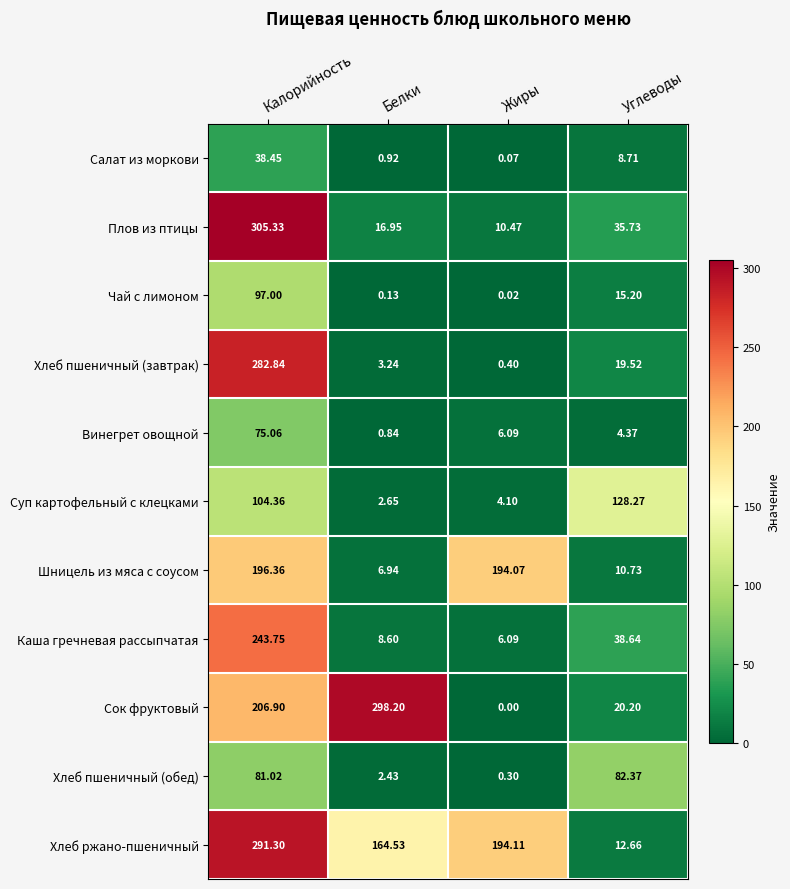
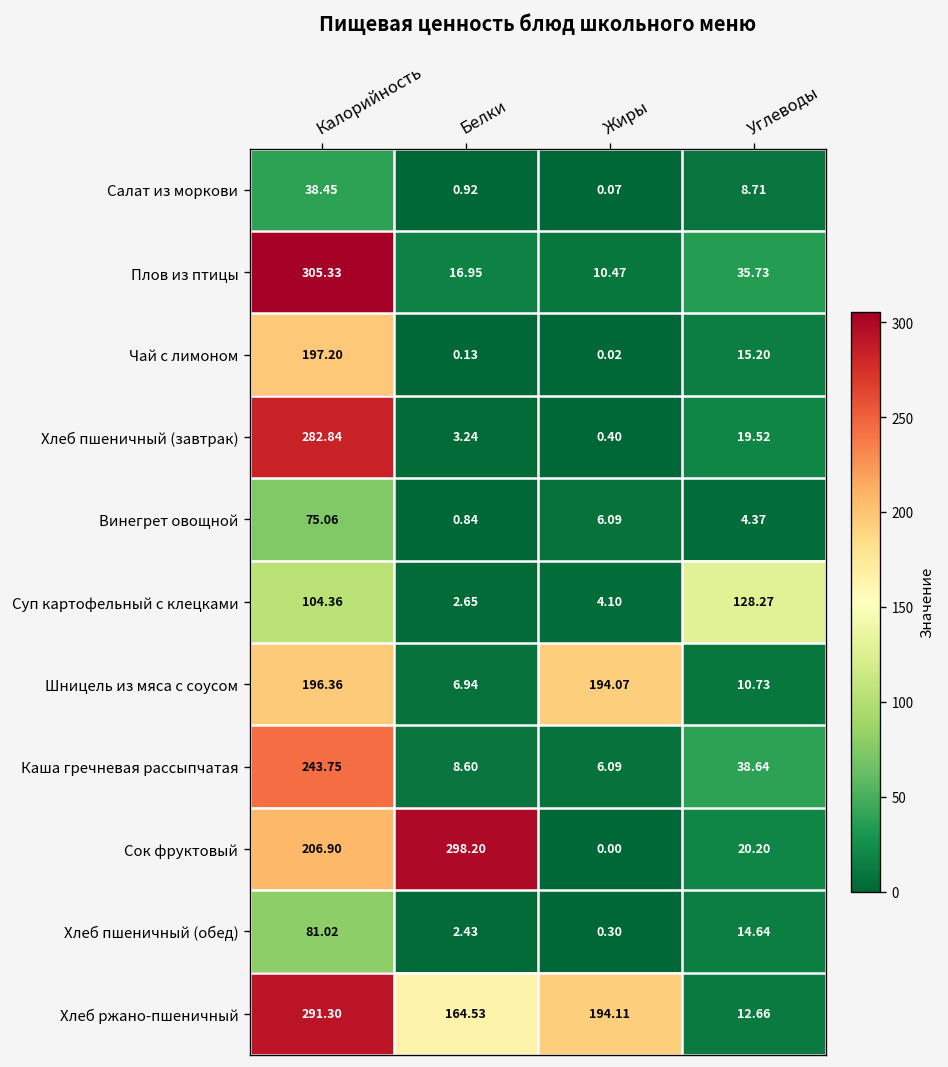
Чай с лимоном, Калорийность: 97.00 -> 197.20
Хлеб пшеничный (обед), Углеводы: 82.37 -> 14.64
